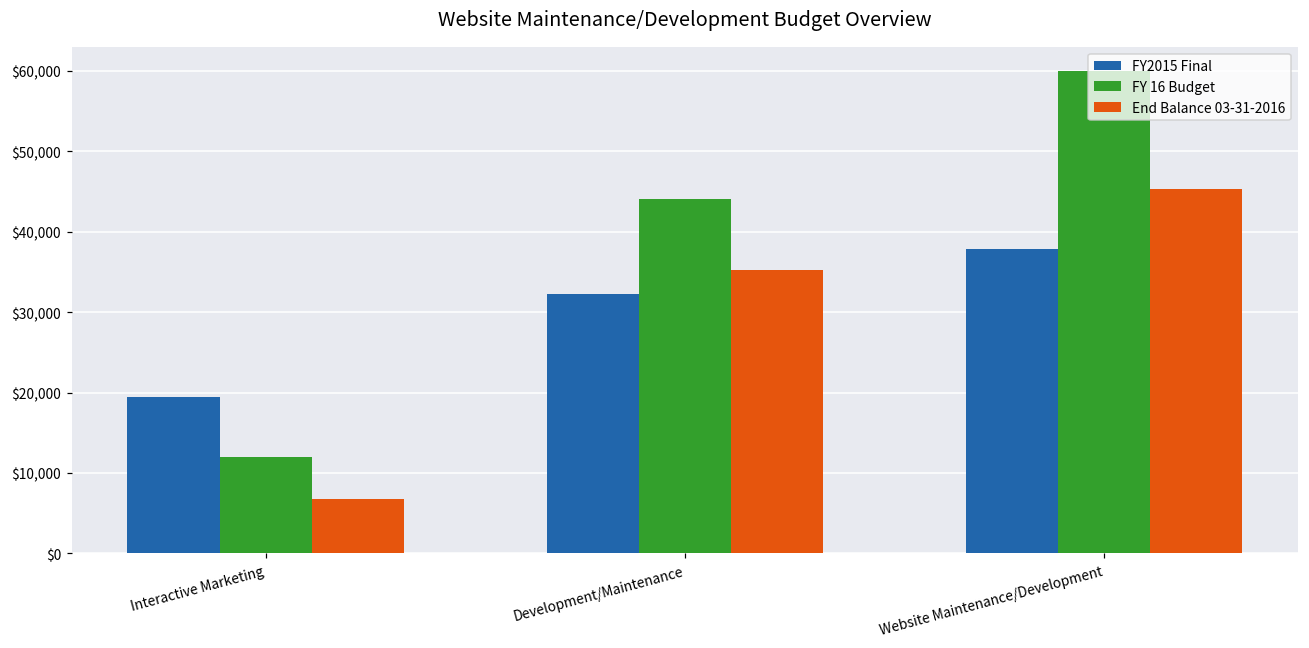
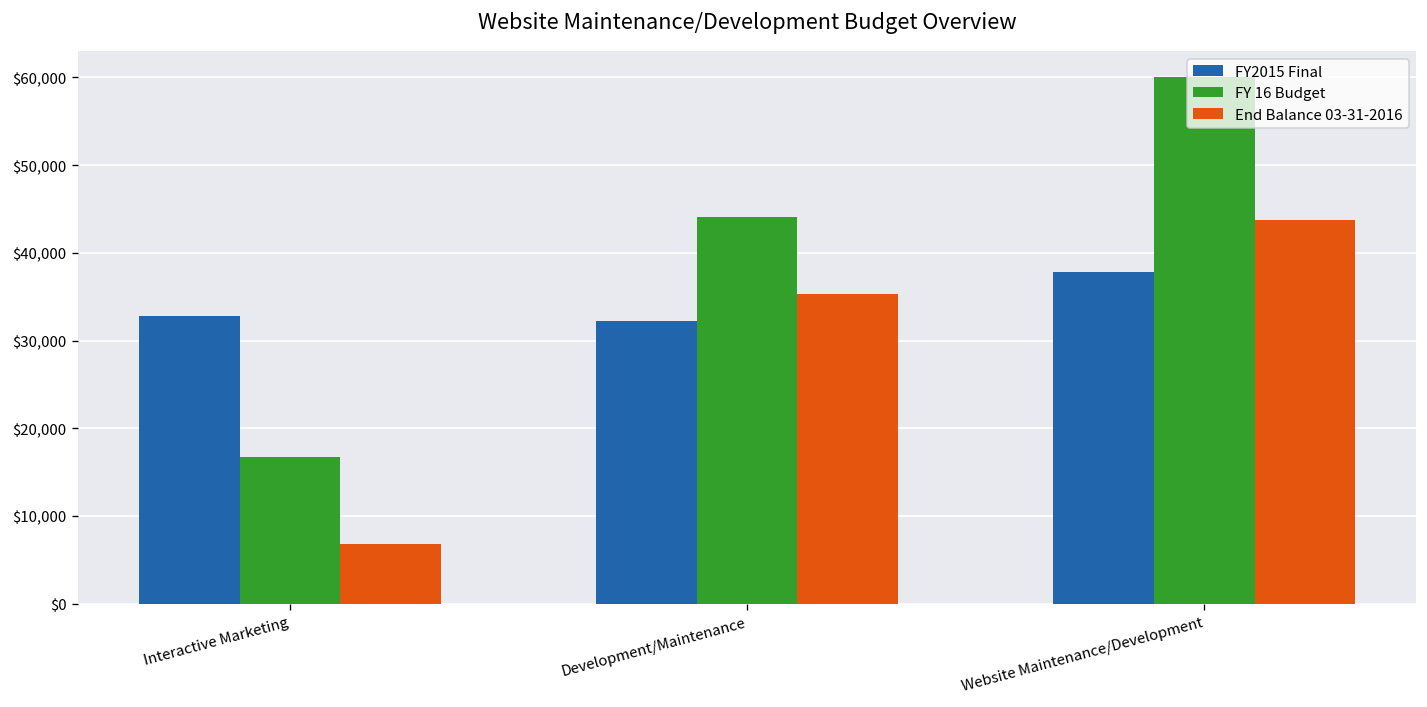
FY2015 Final, Interactive Marketing: $19,000 -> $33,000
FY 16 Budget, Interactive Marketing: $12,000 -> $17,000
End Balance 03-31-2016, Website Maintenance/Development: $45,000 -> $44,000
